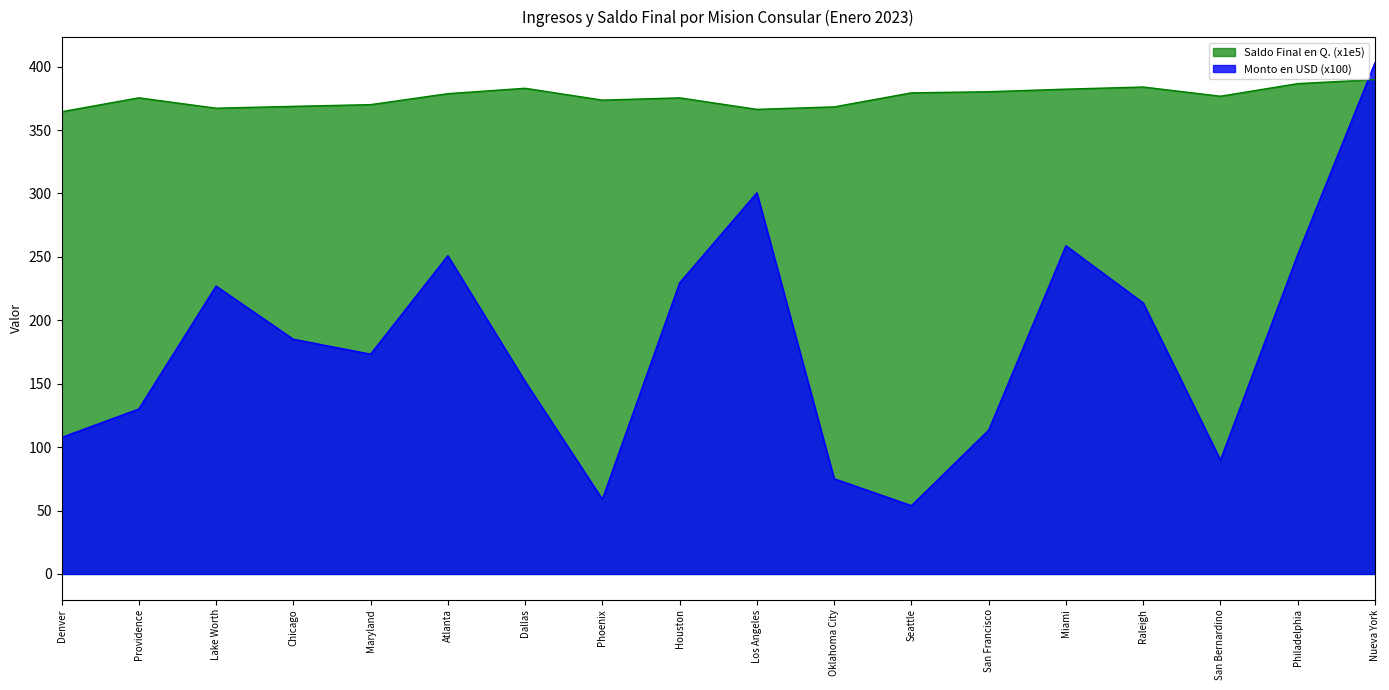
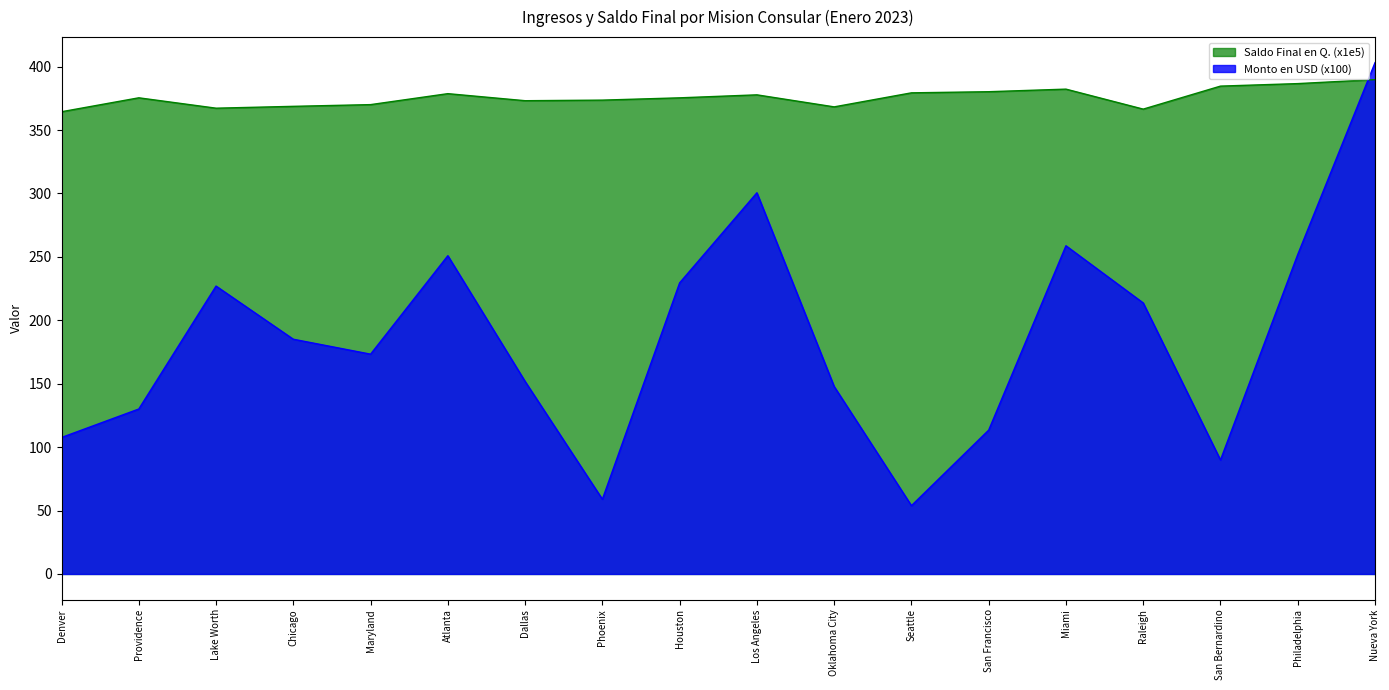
Saldo Final en Q. (x1e5), Dallas: 383 -> 373
Saldo Final en Q. (x1e5), Los Angeles: 366 -> 378
Monto en USD (x100), Oklahoma City: 75 -> 148
Saldo Final en Q. (x1e5), Raleigh: 384 -> 366
Saldo Final en Q. (x1e5), San Bernardino: 377 -> 385
